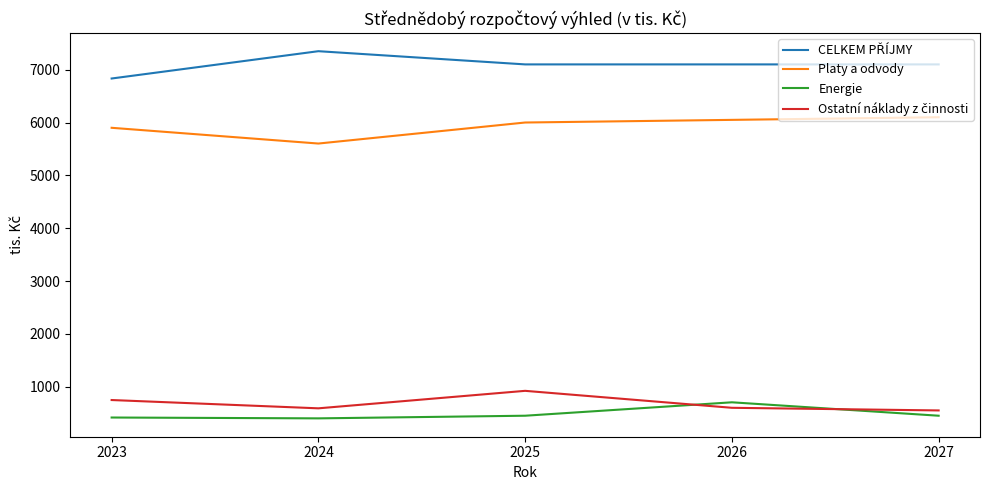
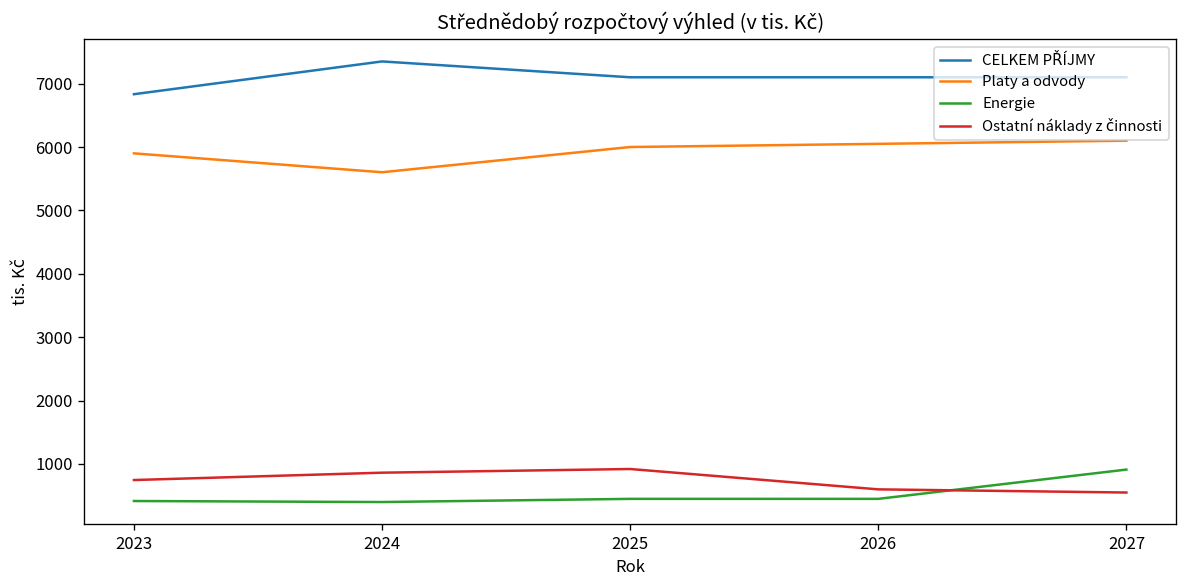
Ostatní náklady z činnosti, 2024: 600 -> 900
Energie, 2026: 700 -> 500
Energie, 2027: 500 -> 900
